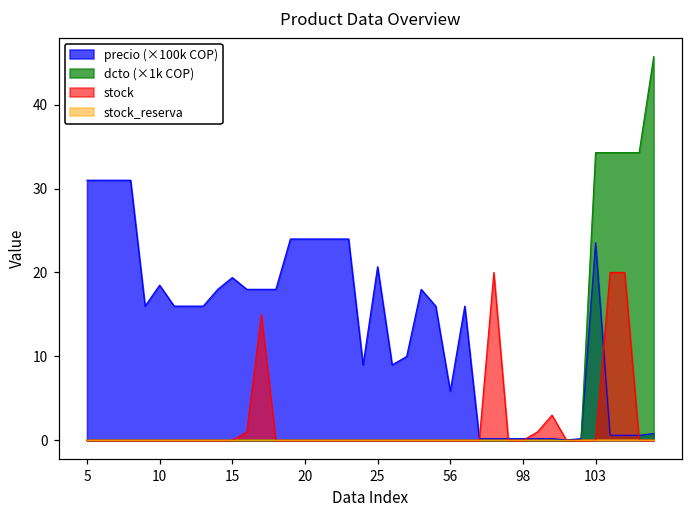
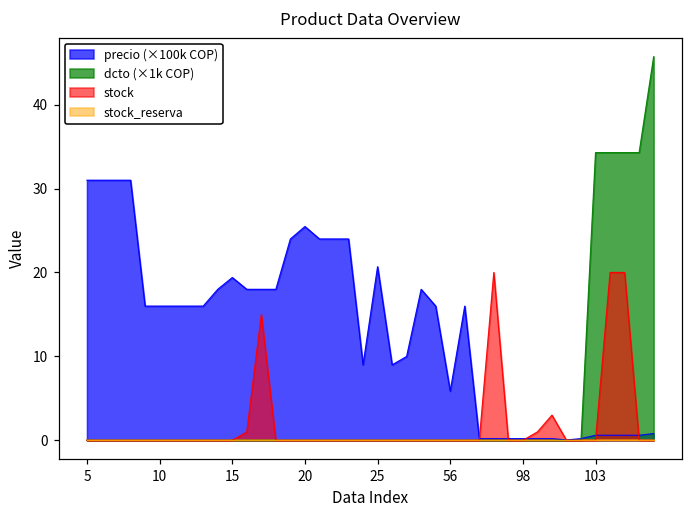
precio (×100k COP), 10: 18 -> 16
precio (×100k COP), 20: 24 -> 25
precio (×100k COP), 103: 24 -> 1
